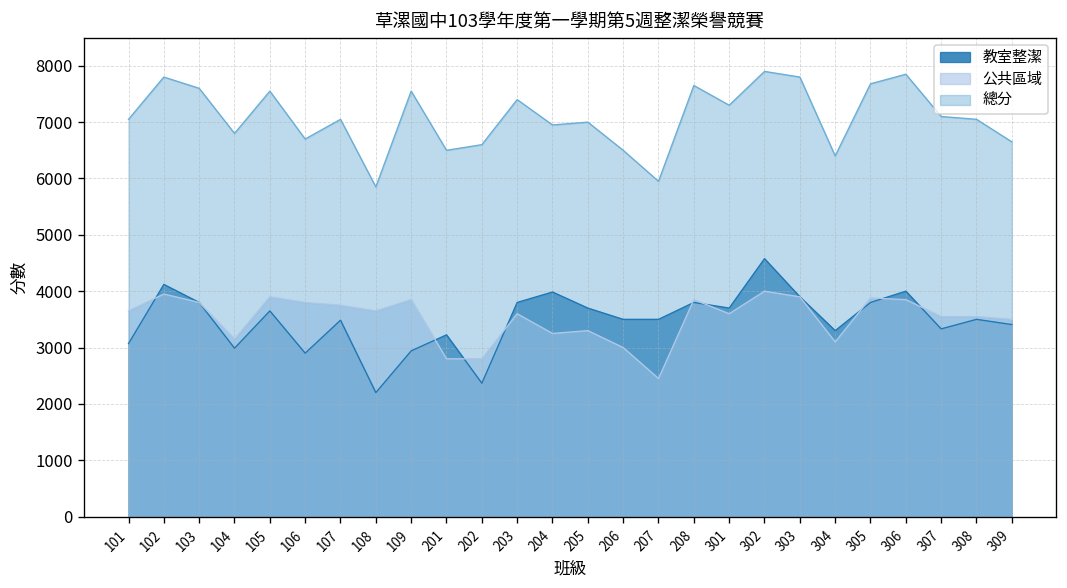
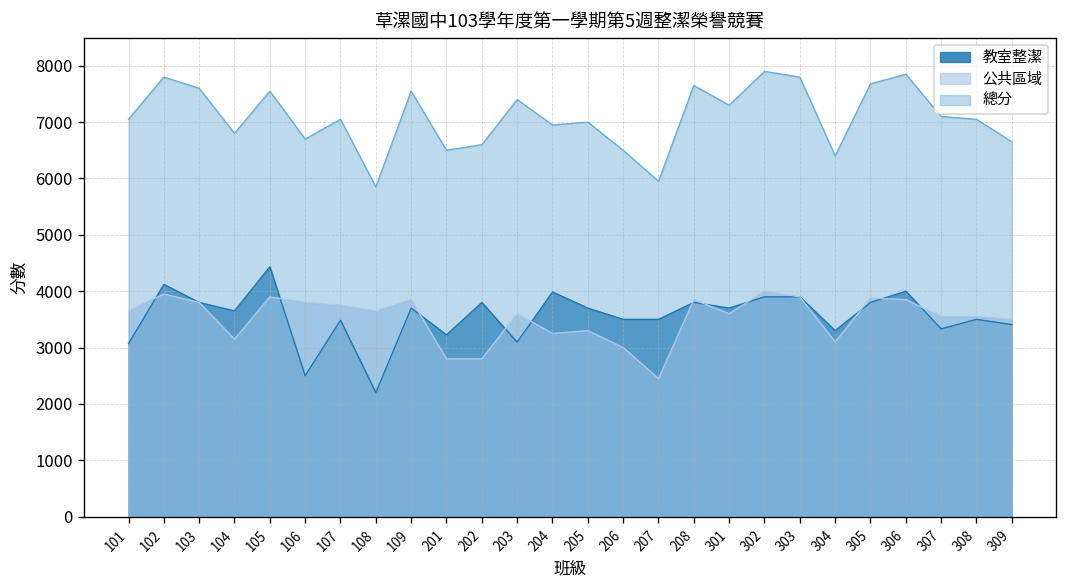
教室整潔, 104: 3000 -> 3700
教室整潔, 105: 3700 -> 4400
教室整潔, 106: 2900 -> 2500
教室整潔, 109: 2900 -> 3700
教室整潔, 202: 2400 -> 3800
教室整潔, 203: 3800 -> 3100
教室整潔, 302: 4600 -> 3900
